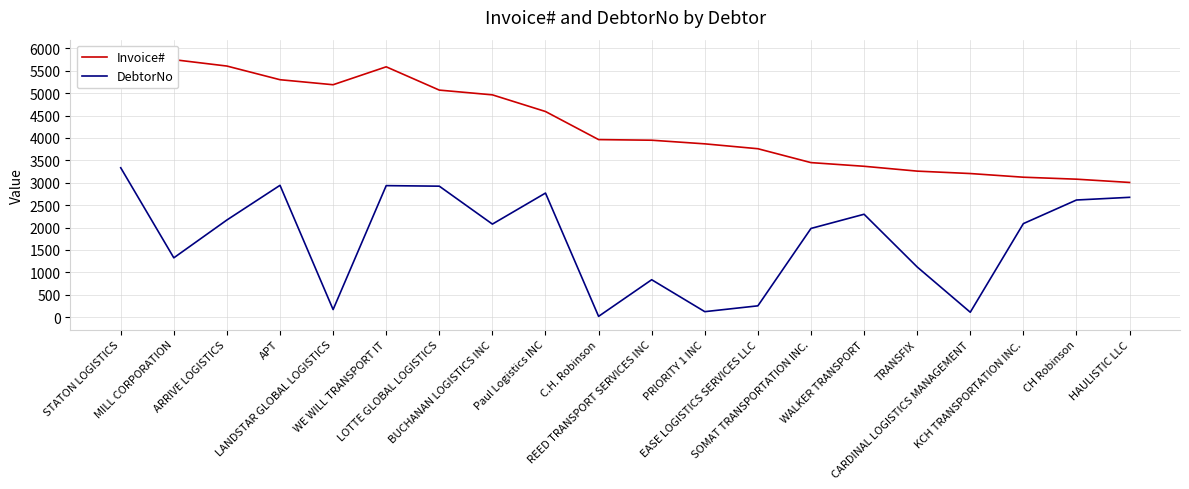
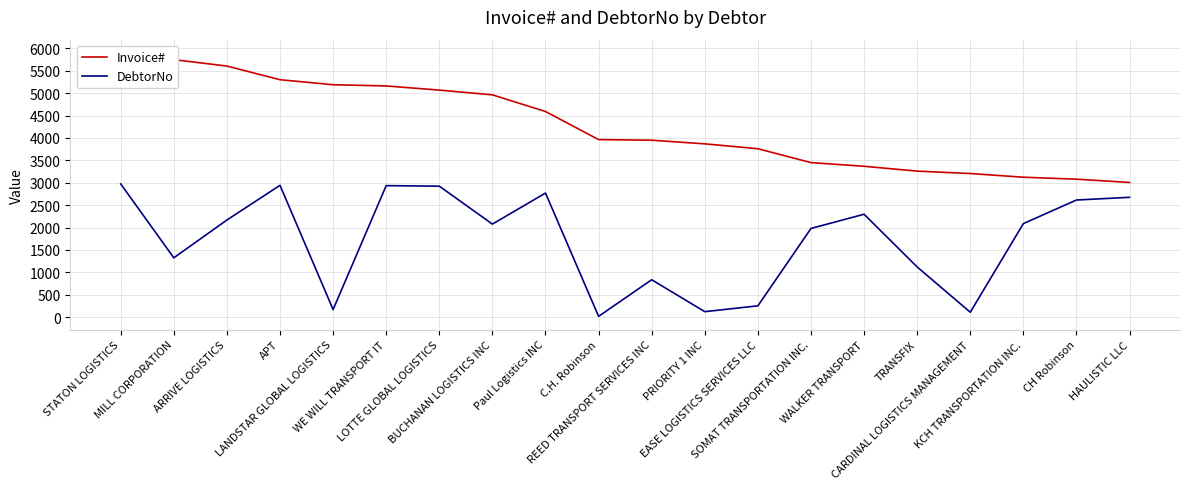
DebtorNo, STATON LOGISTICS: 3300 -> 3000
Invoice#, WE WILL TRANSPORT IT: 5600 -> 5200
